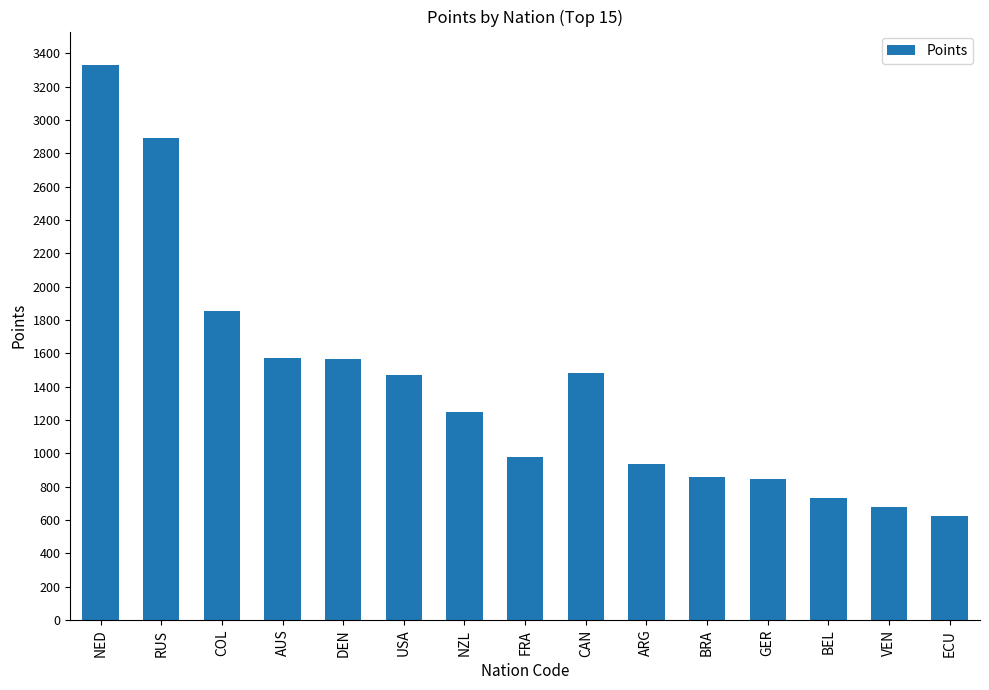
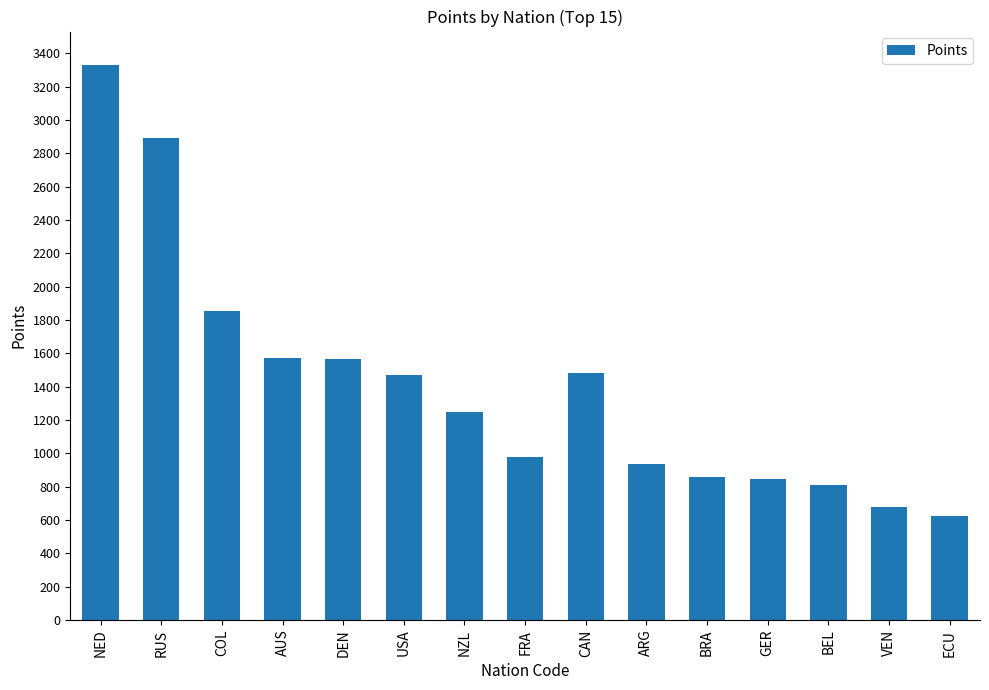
BEL: 730 -> 810
